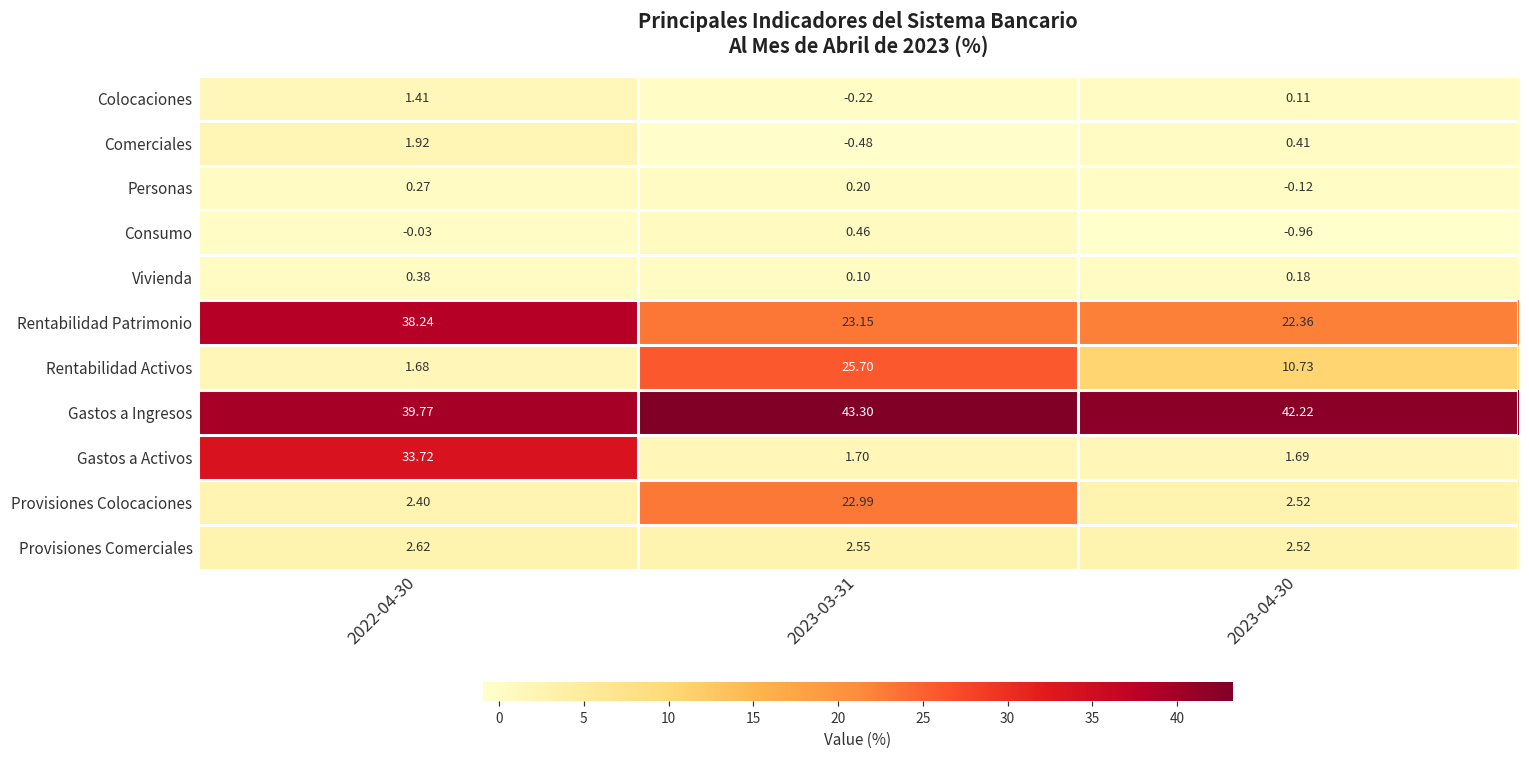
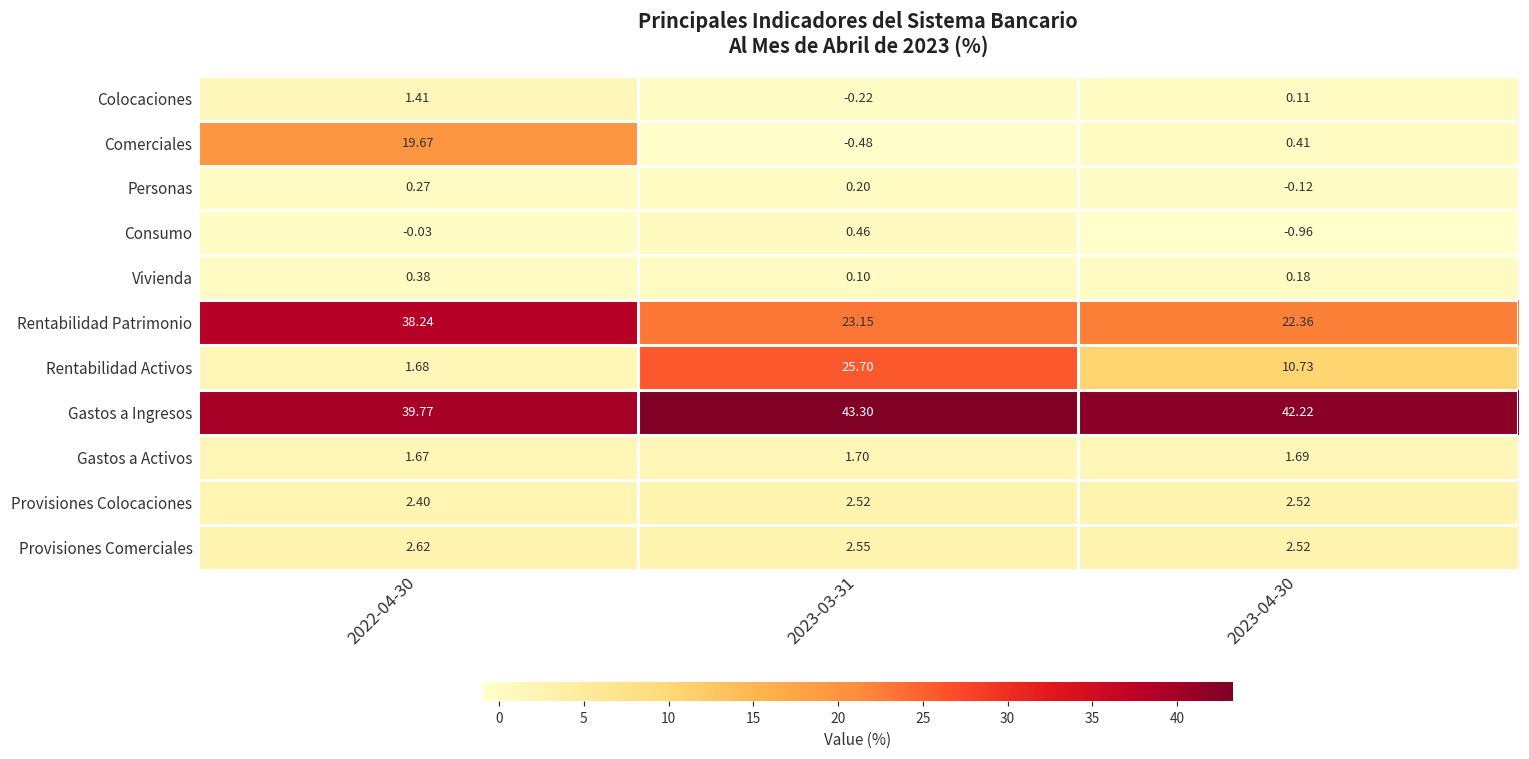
Comerciales, 2022-04-30: 1.92 -> 19.67
Gastos a Activos, 2022-04-30: 33.72 -> 1.67
Provisiones Colocaciones, 2023-03-31: 22.99 -> 2.52
